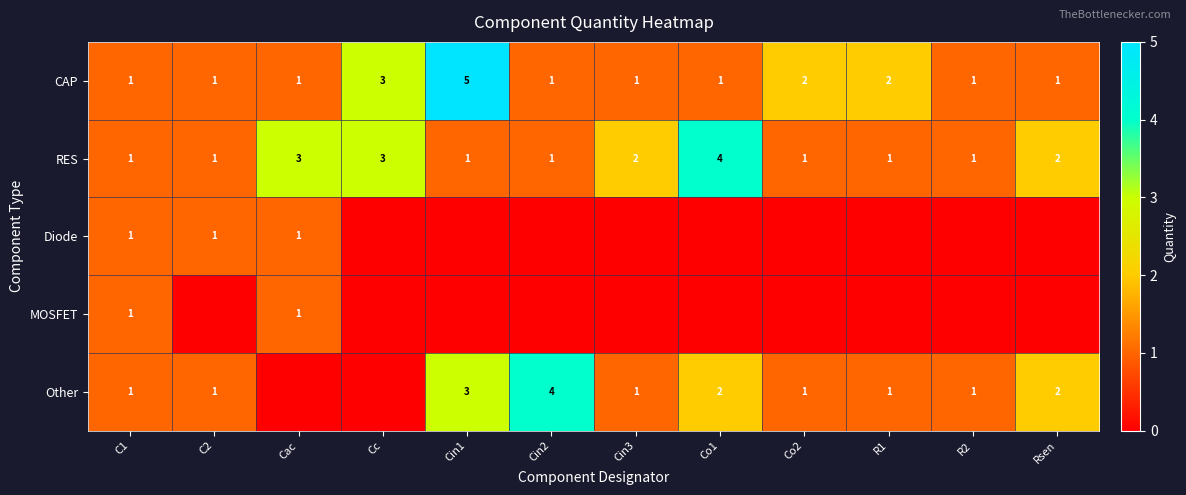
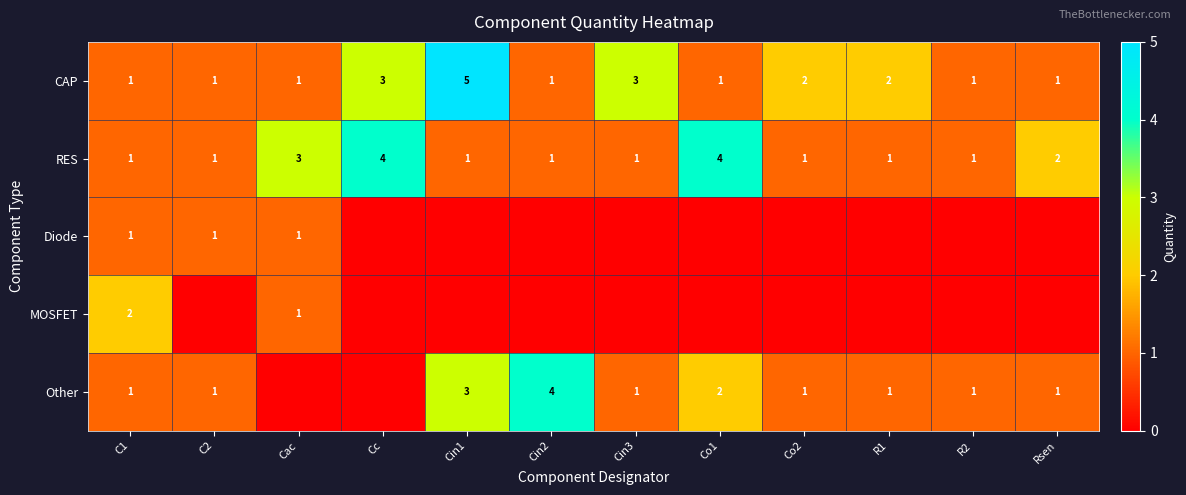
CAP, Cin3: 1 -> 3
RES, Cc: 3 -> 4
RES, Cin3: 2 -> 1
MOSFET, C1: 1 -> 2
Other, Rsen: 2 -> 1
